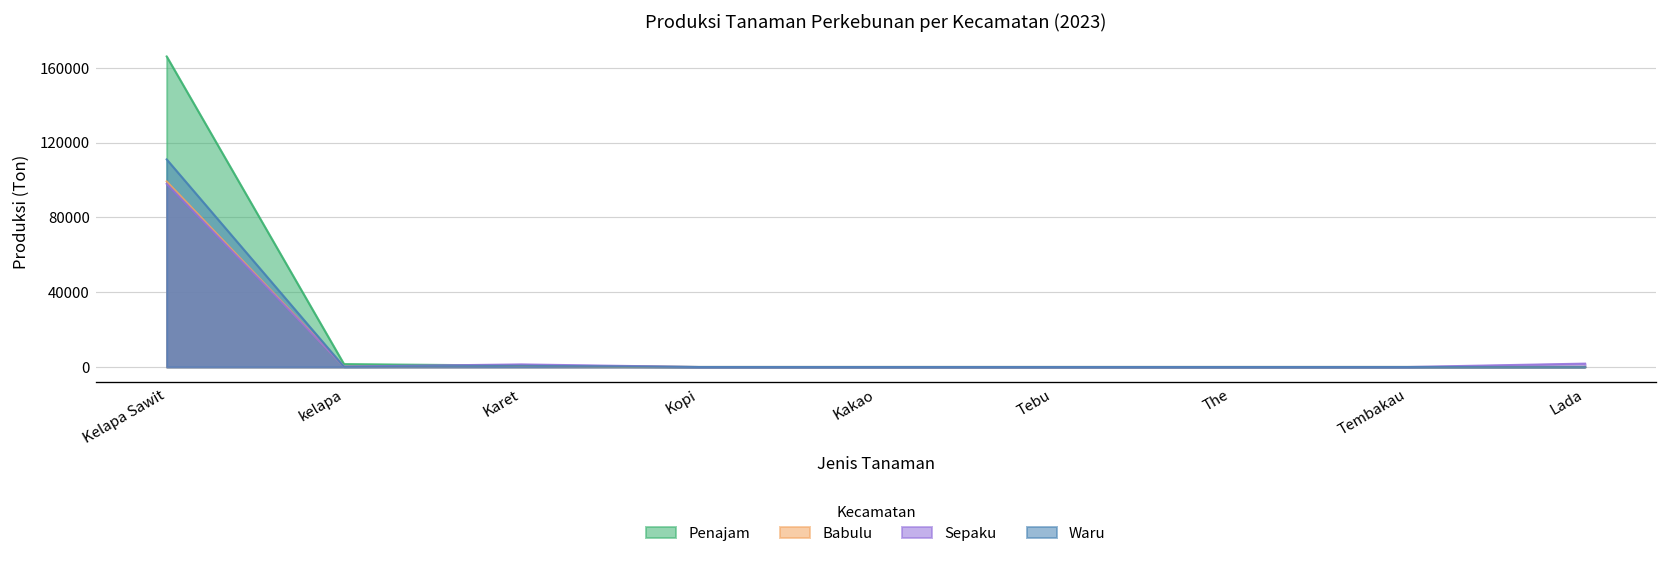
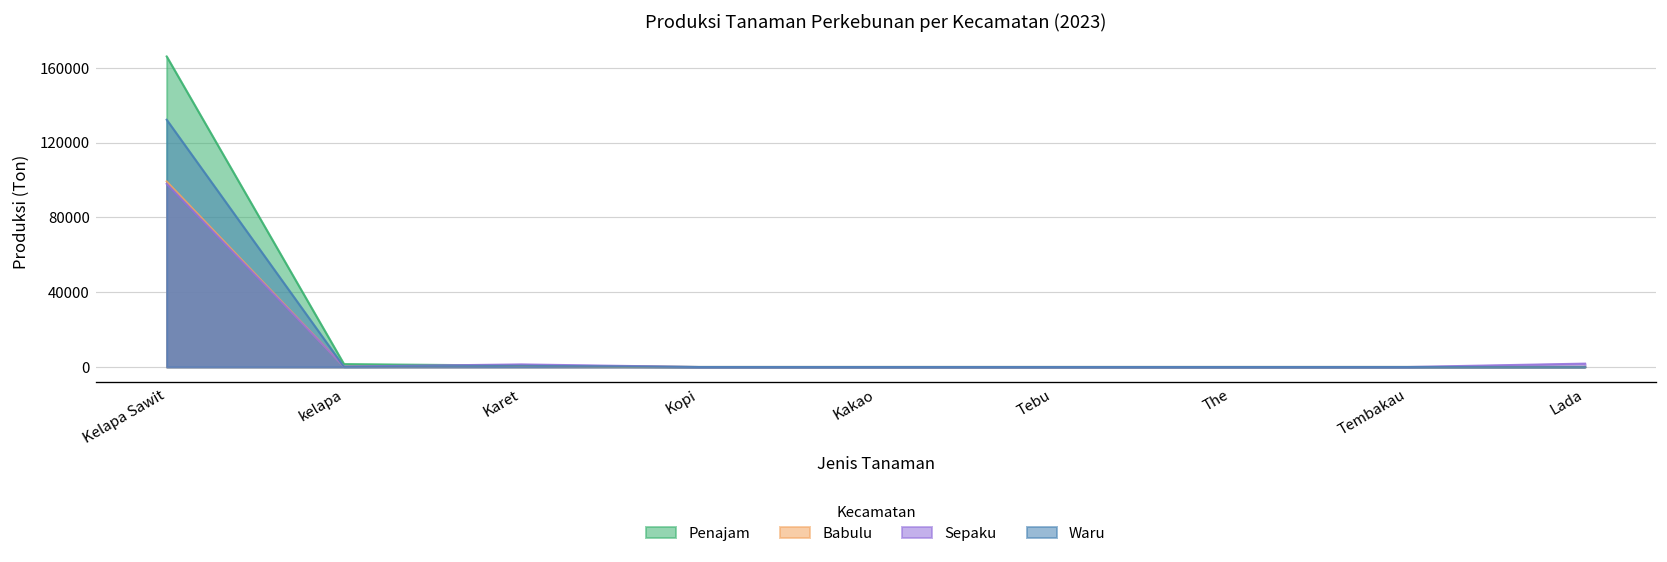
Waru, Kelapa Sawit: 111000 -> 132000
